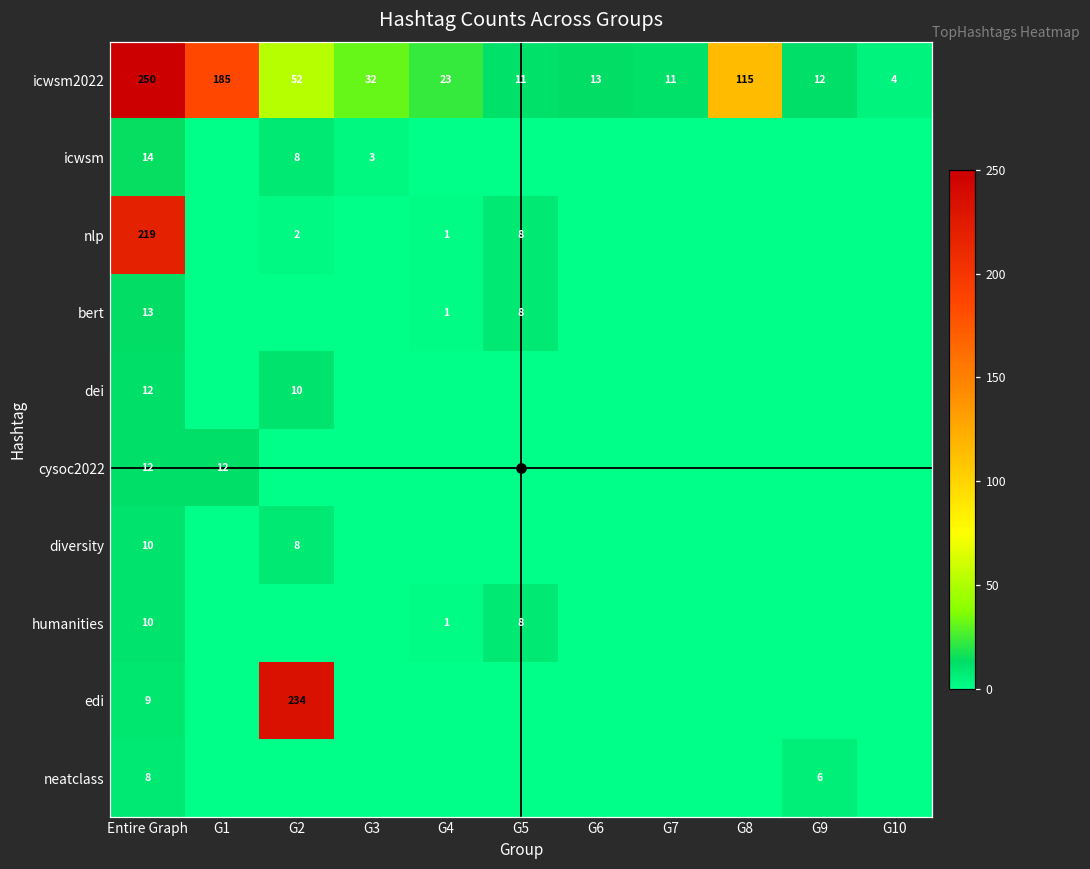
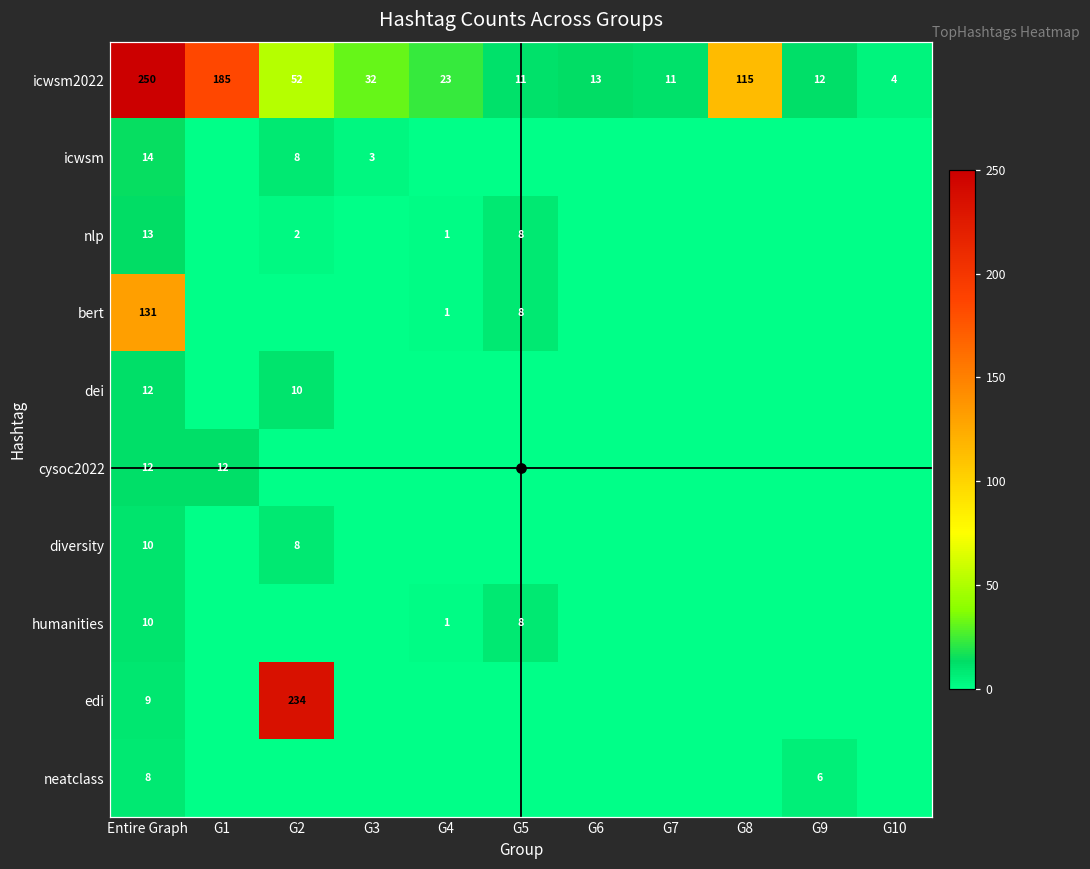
nlp, Entire Graph: 219 -> 13
bert, Entire Graph: 13 -> 131
